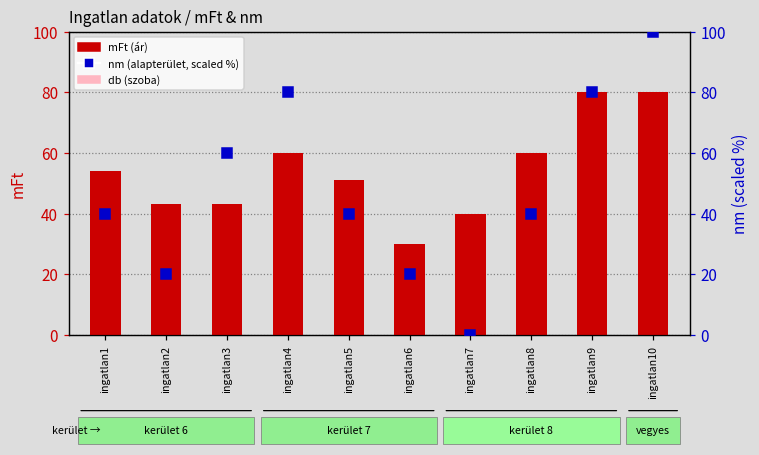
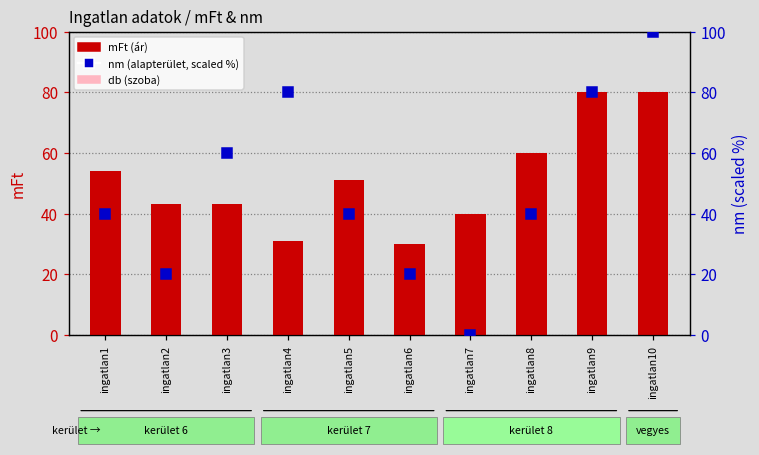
mFt (ár), ingatlan4: 60 -> 31
